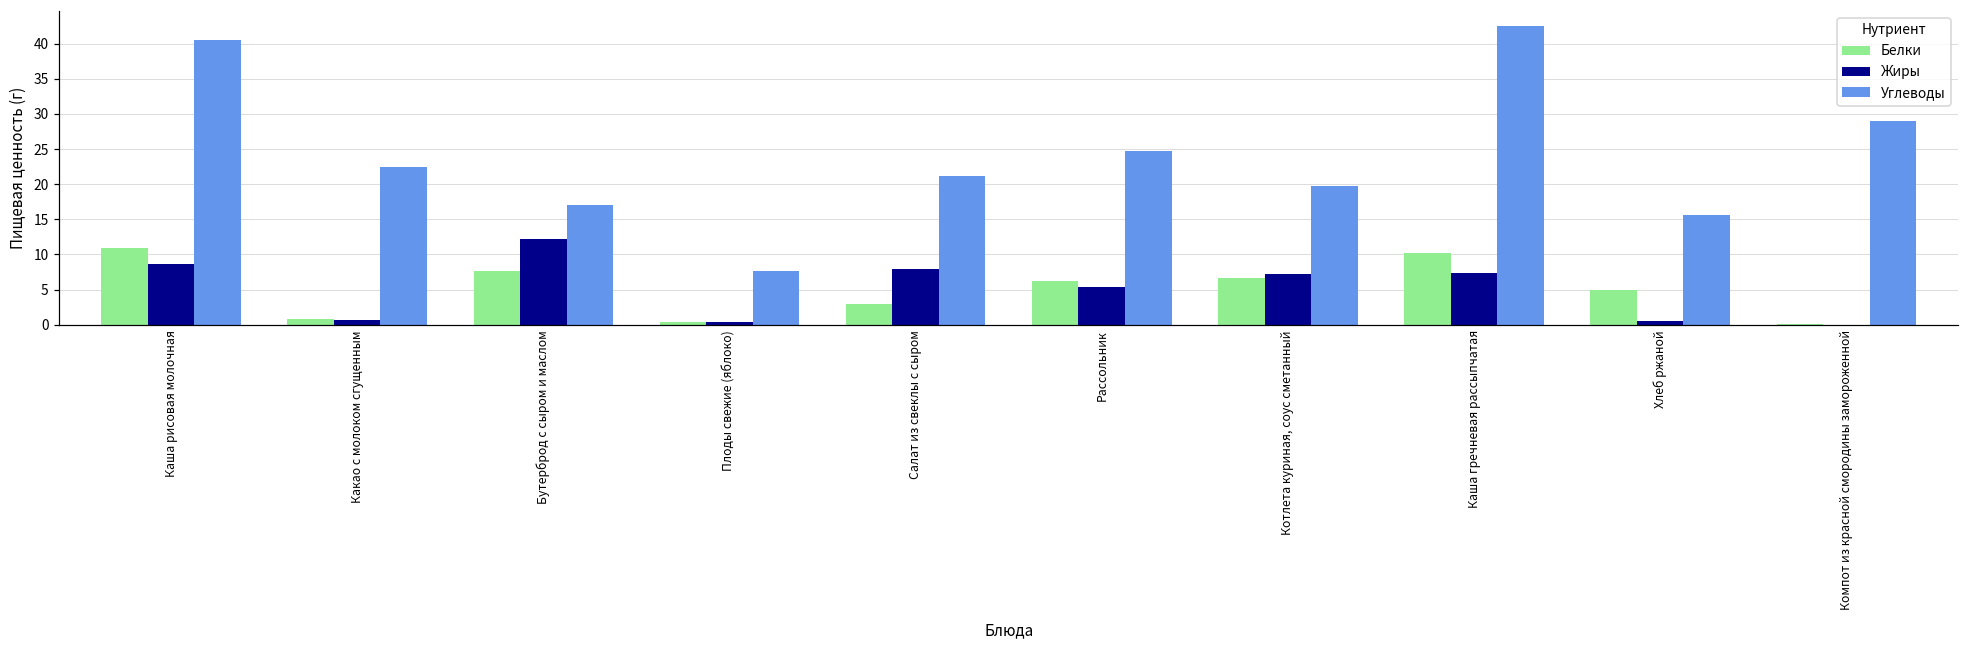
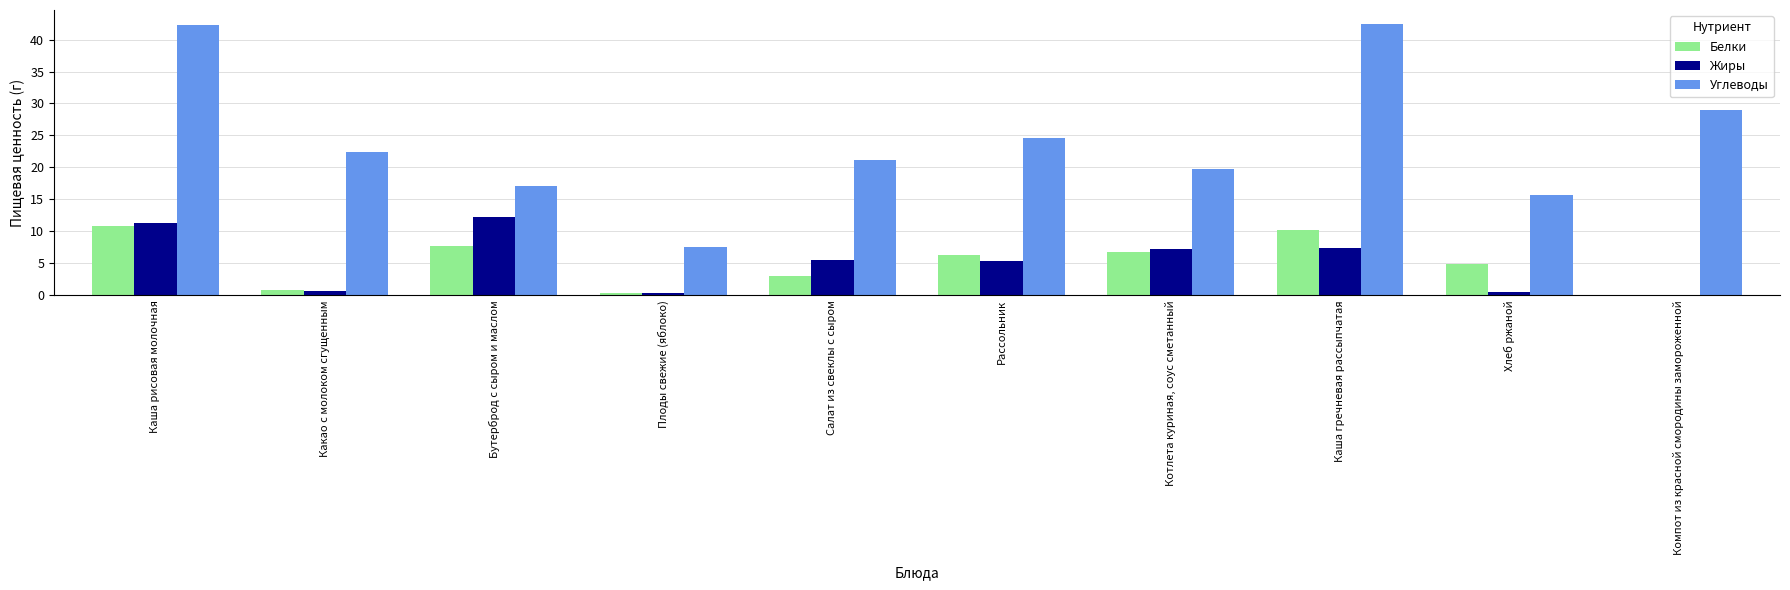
Жиры, Каша рисовая молочная: 9 -> 11
Углеводы, Каша рисовая молочная: 41 -> 42
Жиры, Салат из свеклы с сыром: 8 -> 6
